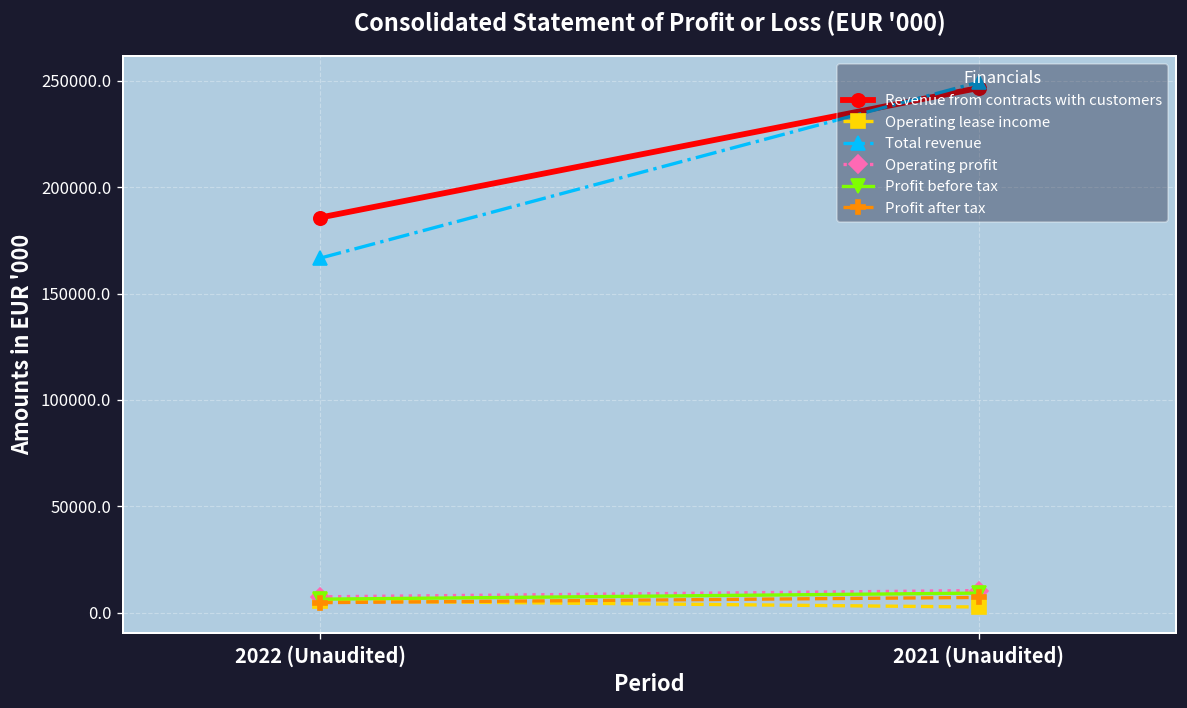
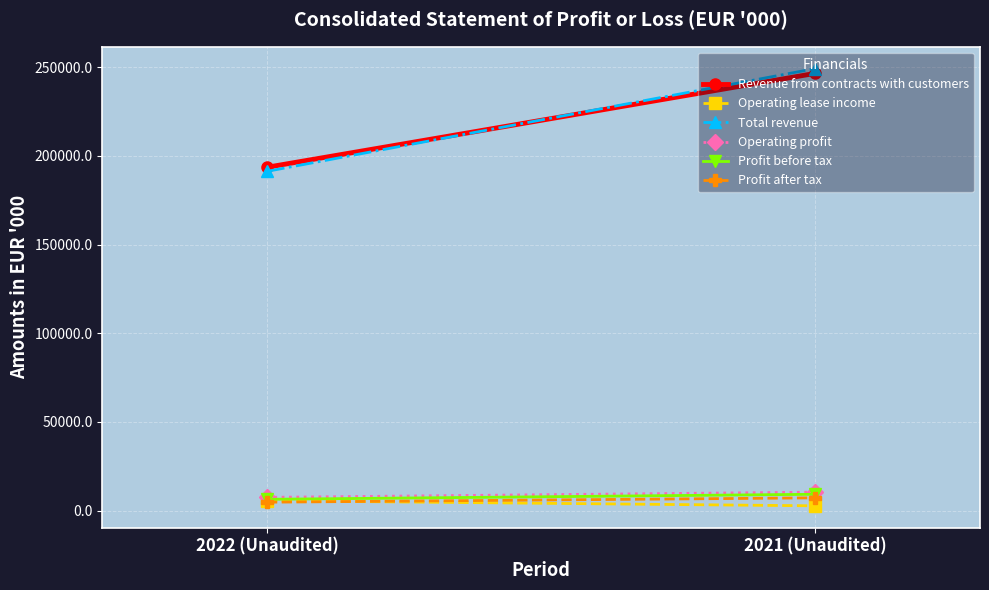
Revenue from contracts with customers, 2022 (Unaudited): 186000 -> 194000
Total revenue, 2022 (Unaudited): 167000 -> 191000
